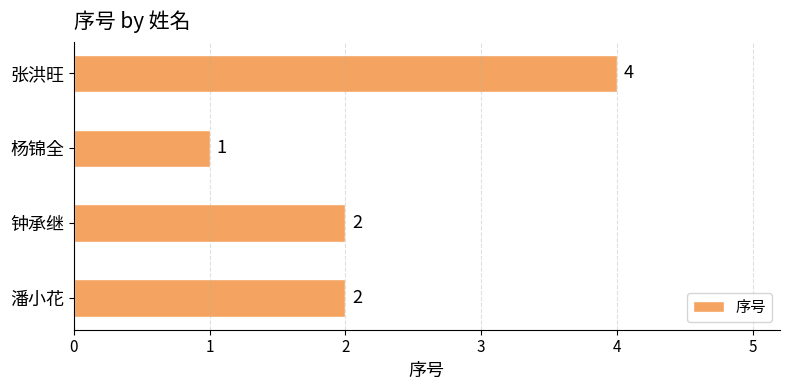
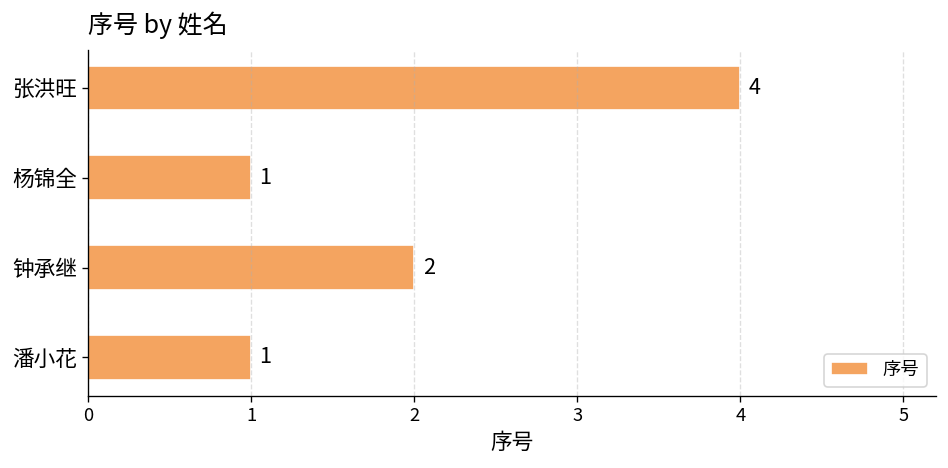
潘小花: 2 -> 1
